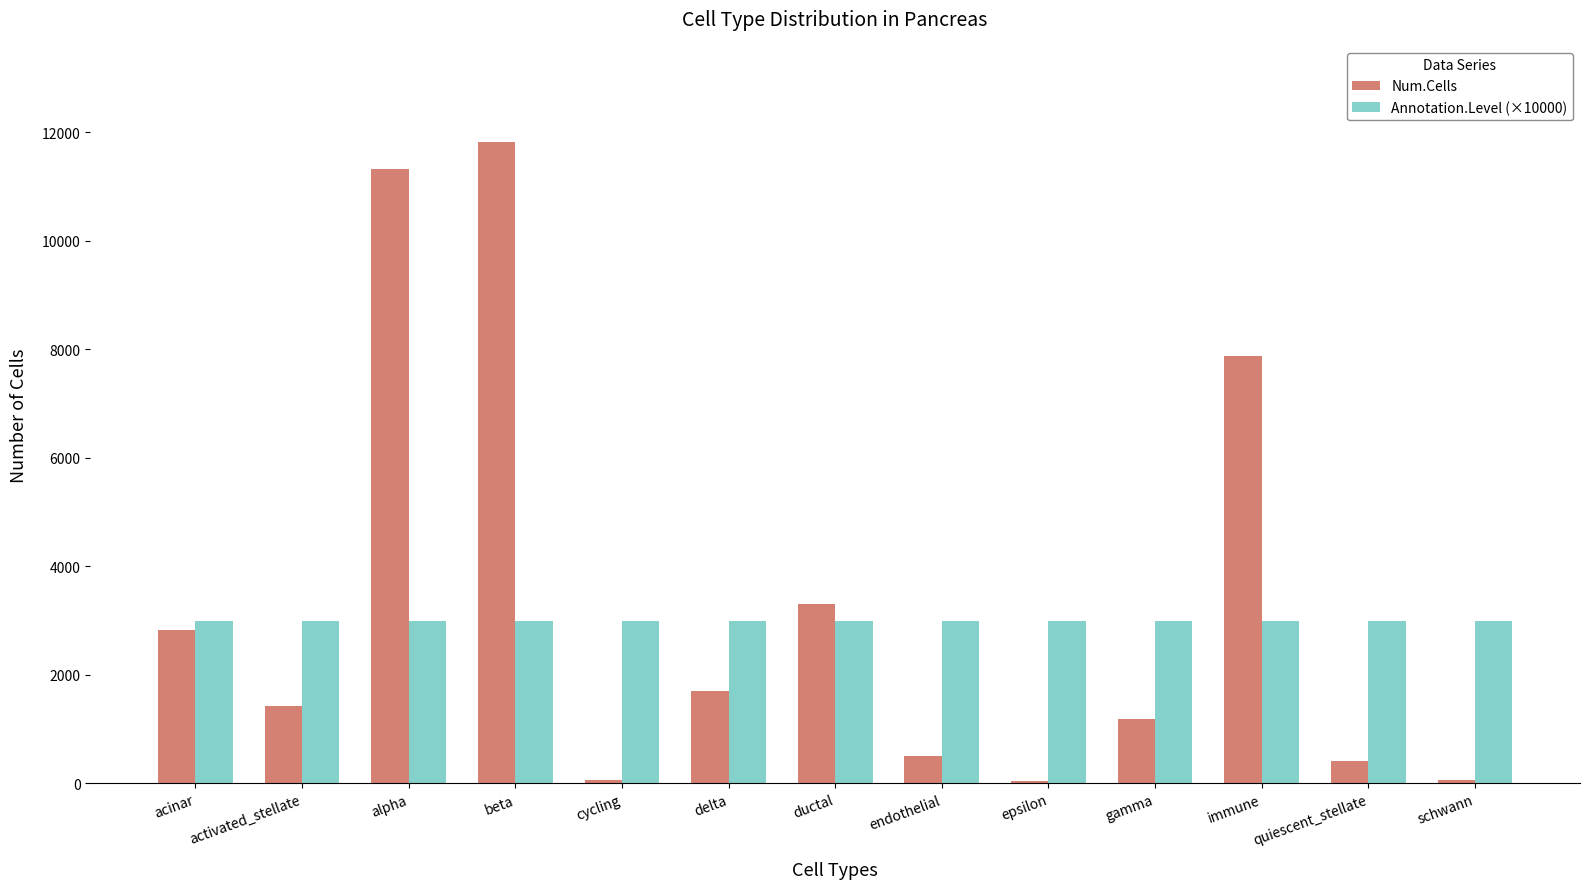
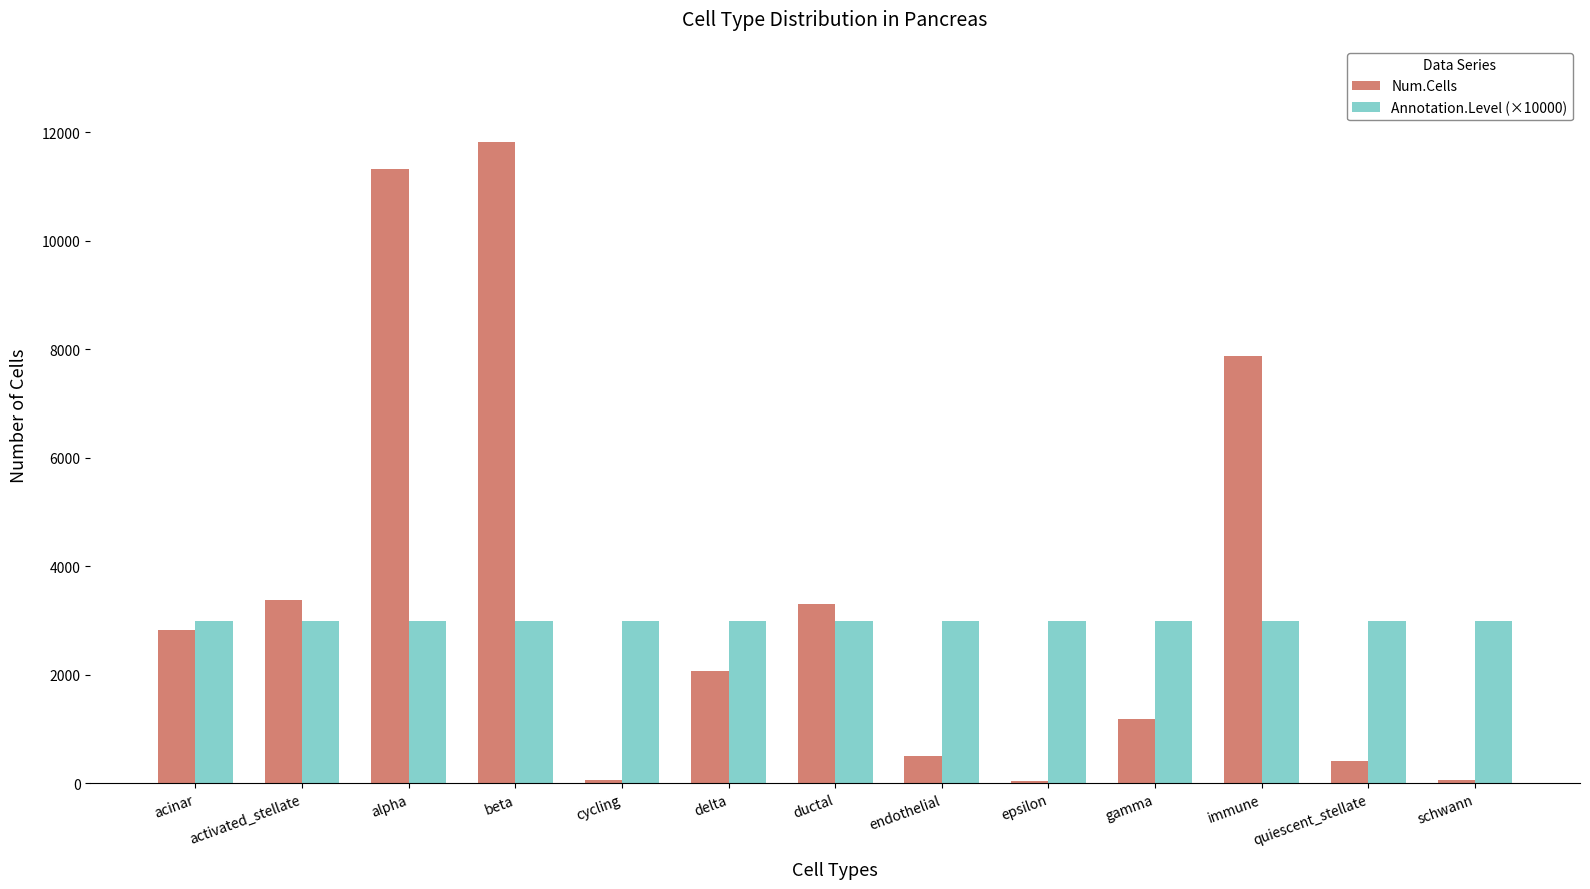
Num.Cells, activated_stellate: 1400 -> 3400
Num.Cells, delta: 1700 -> 2100
